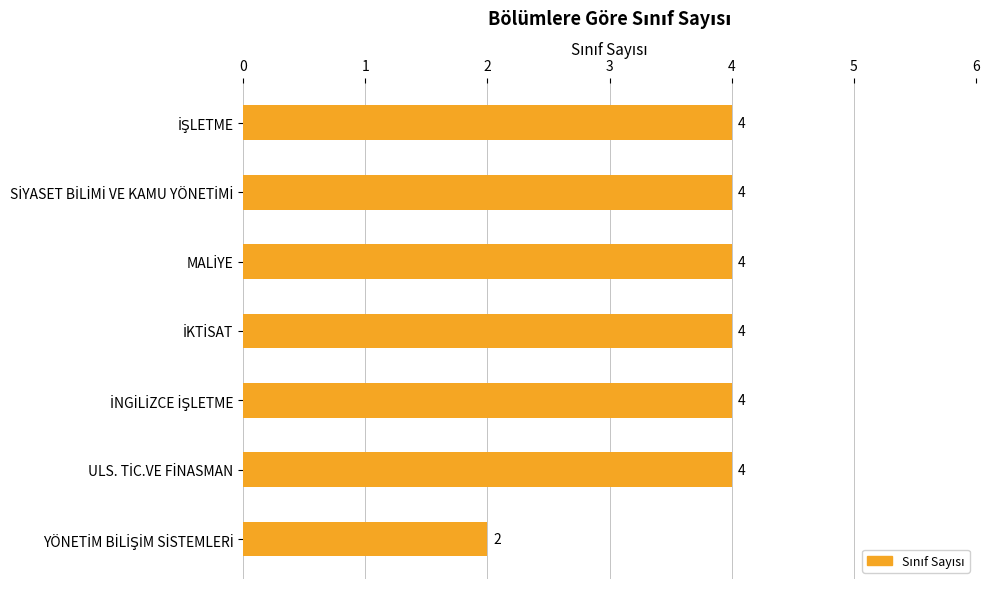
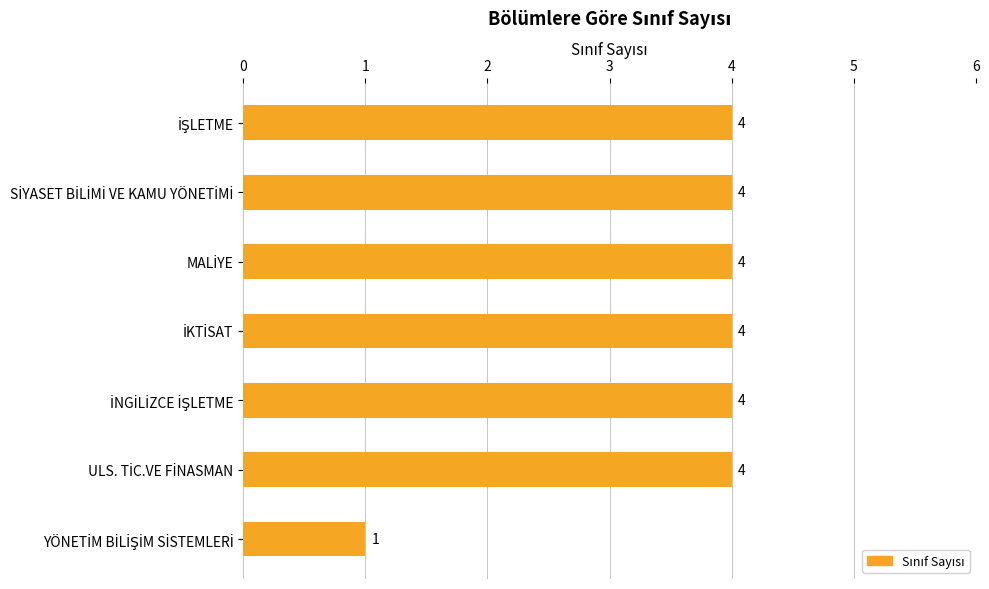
YÖNETİM BİLİŞİM SİSTEMLERİ: 2 -> 1
